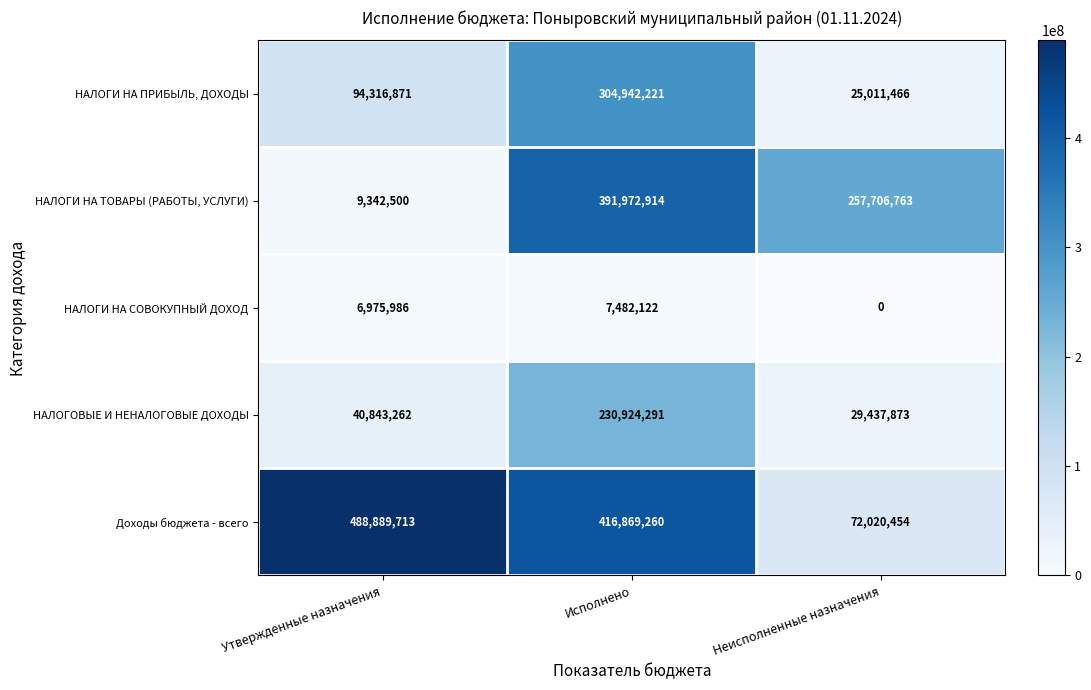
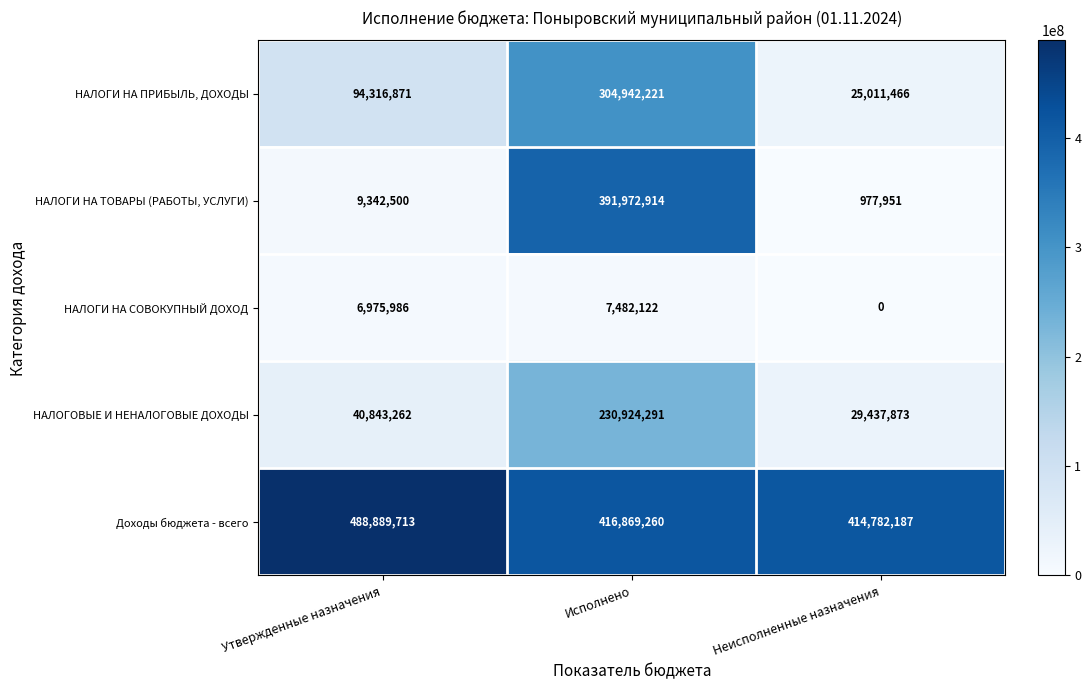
НАЛОГИ НА ТОВАРЫ (РАБОТЫ, УСЛУГИ), Неисполненные назначения: 257,706,763 -> 977,951
Доходы бюджета - всего, Неисполненные назначения: 72,020,454 -> 414,782,187
